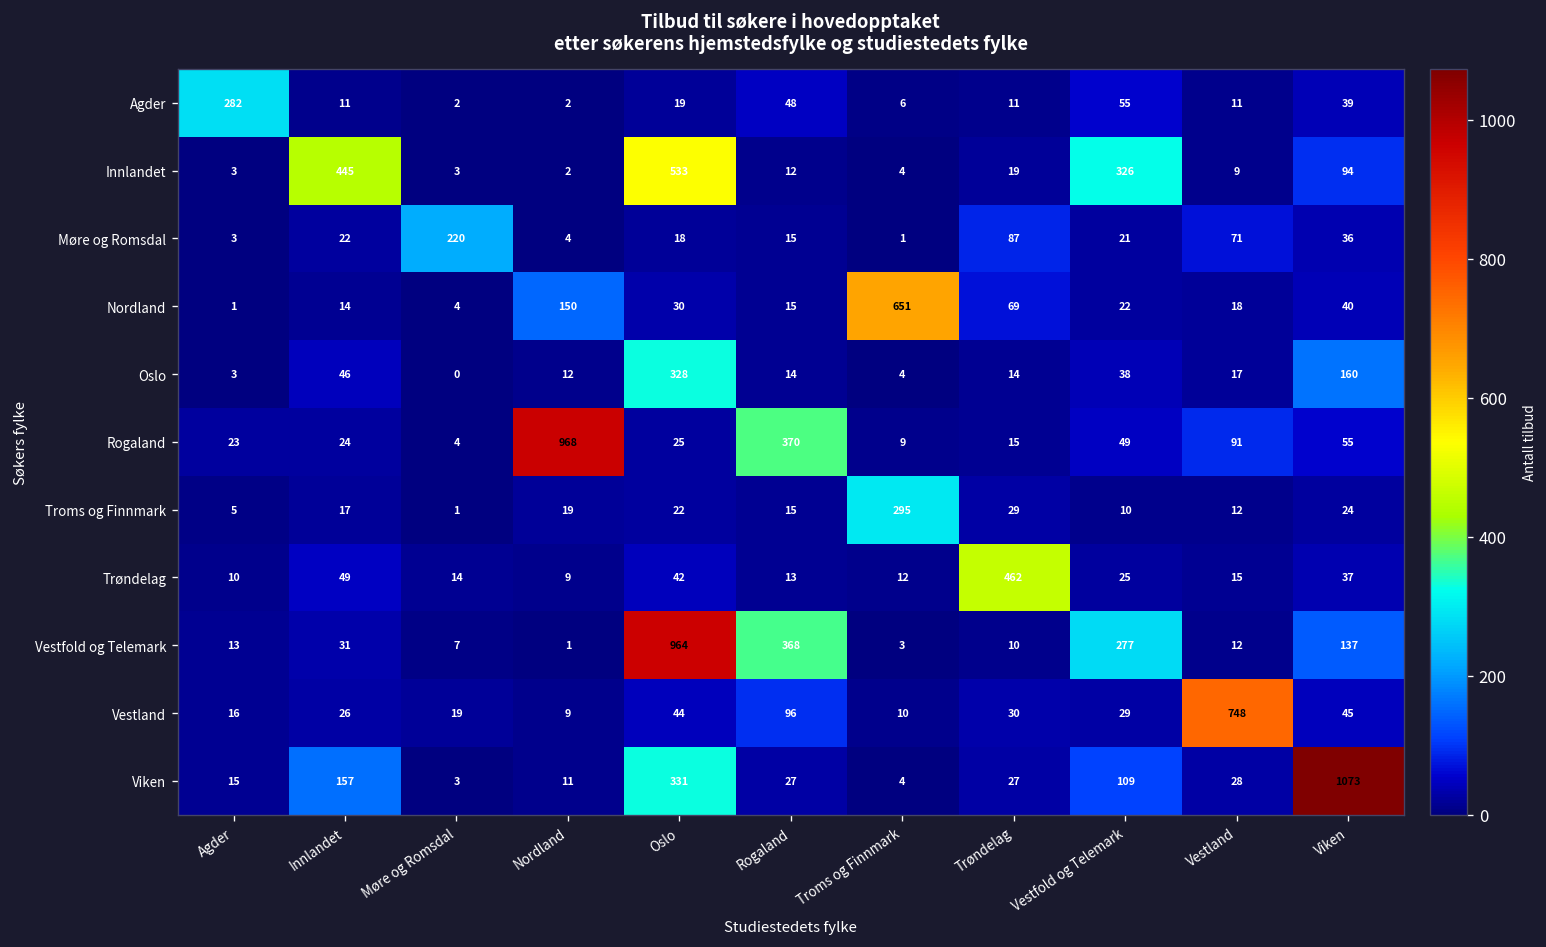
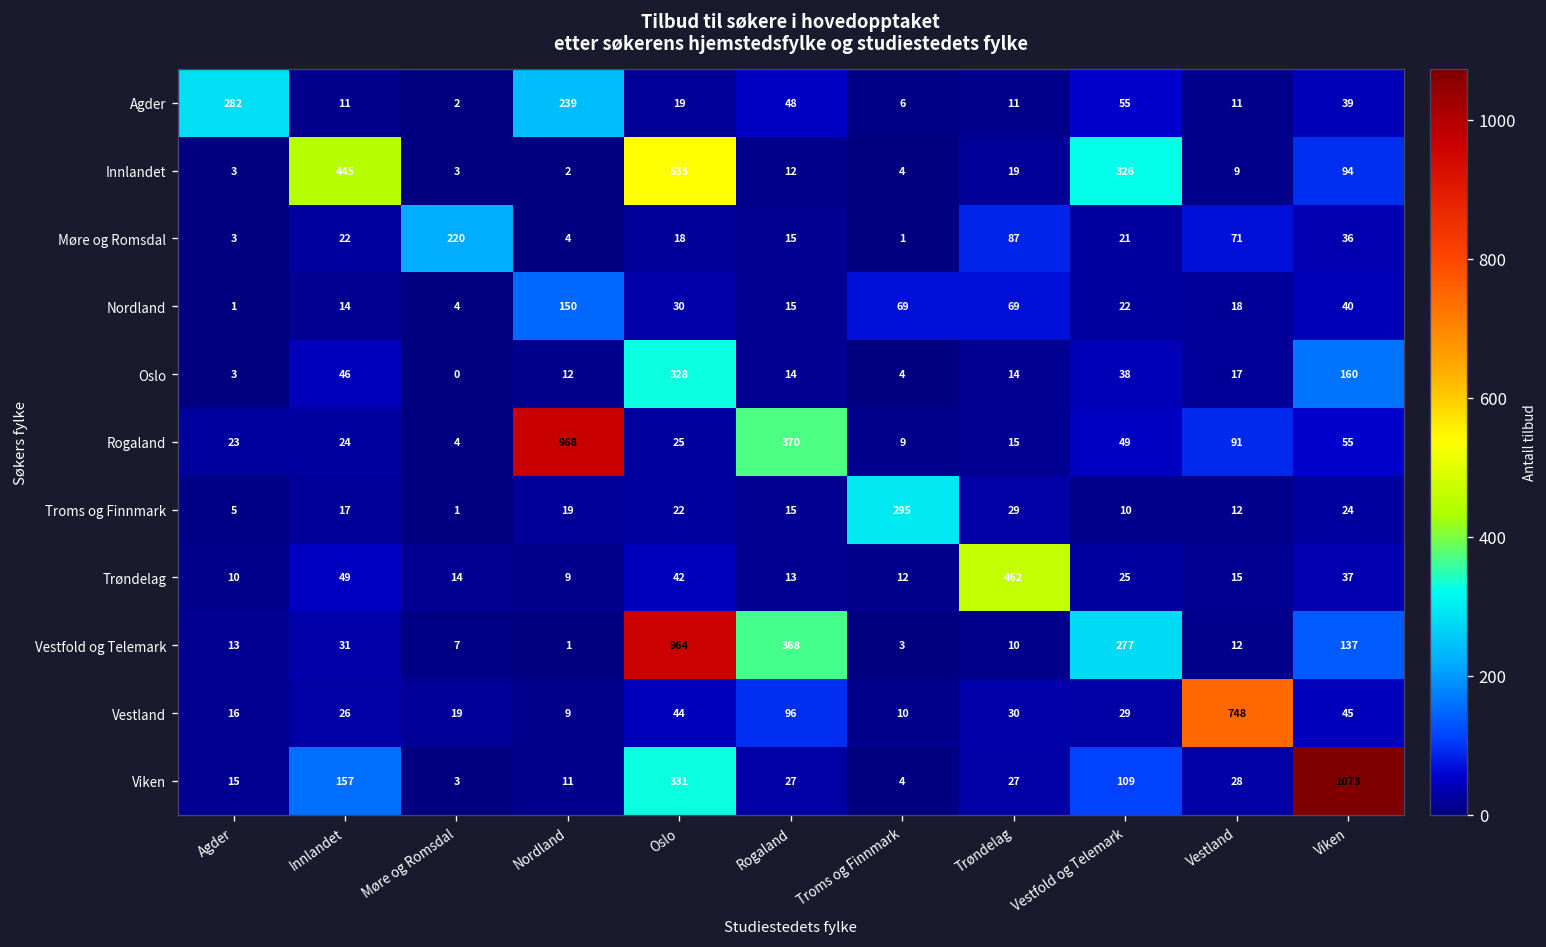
Agder, Nordland: 2 -> 239
Nordland, Troms og Finnmark: 651 -> 69
